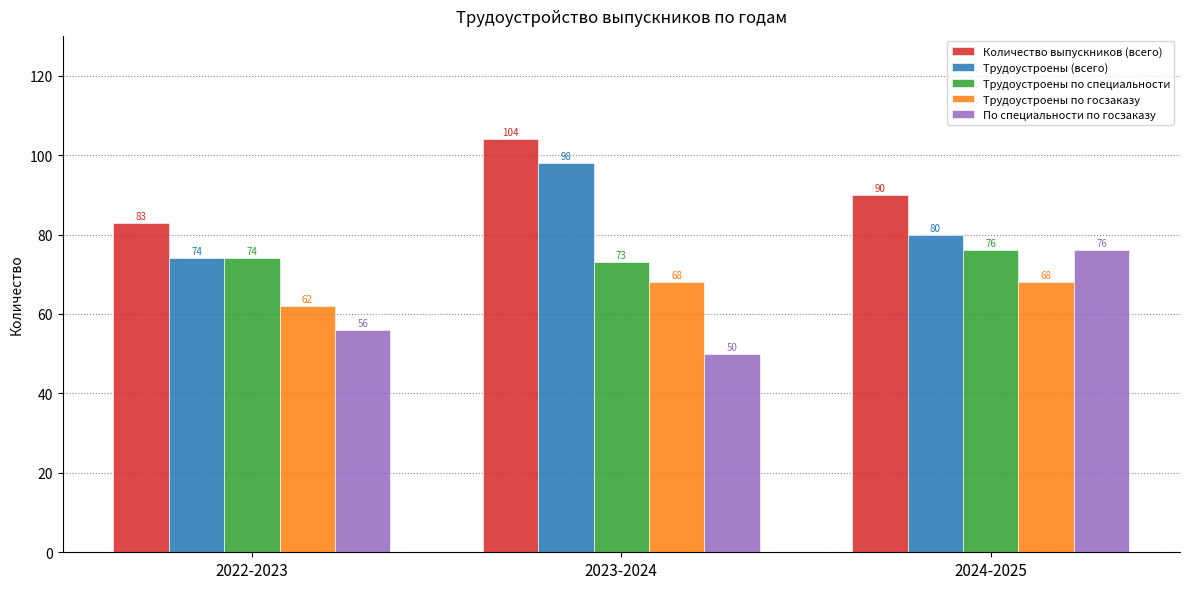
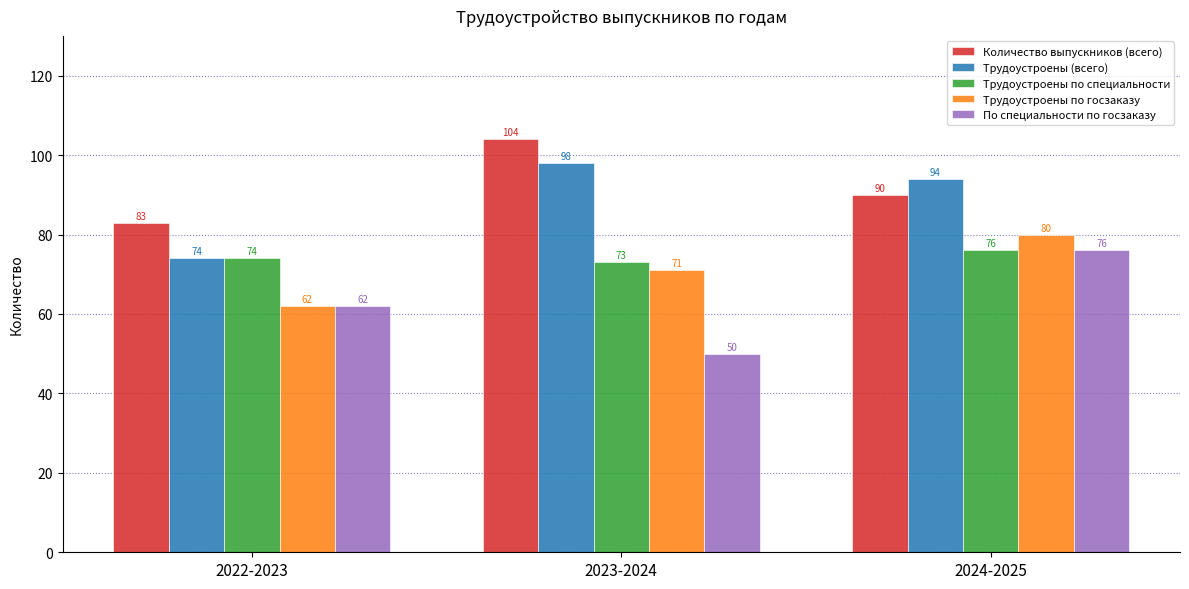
По специальности по госзаказу, 2022-2023: 56 -> 62
Трудоустроены по госзаказу, 2023-2024: 68 -> 71
Трудоустроены (всего), 2024-2025: 80 -> 94
Трудоустроены по госзаказу, 2024-2025: 68 -> 80
